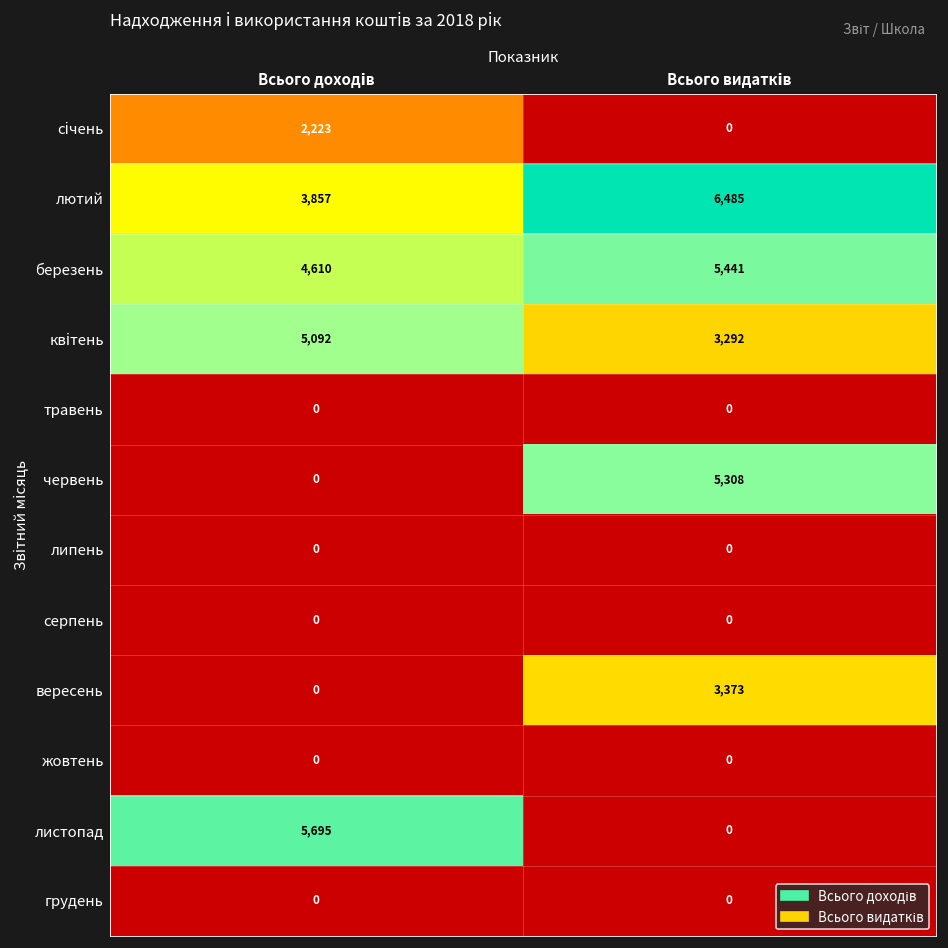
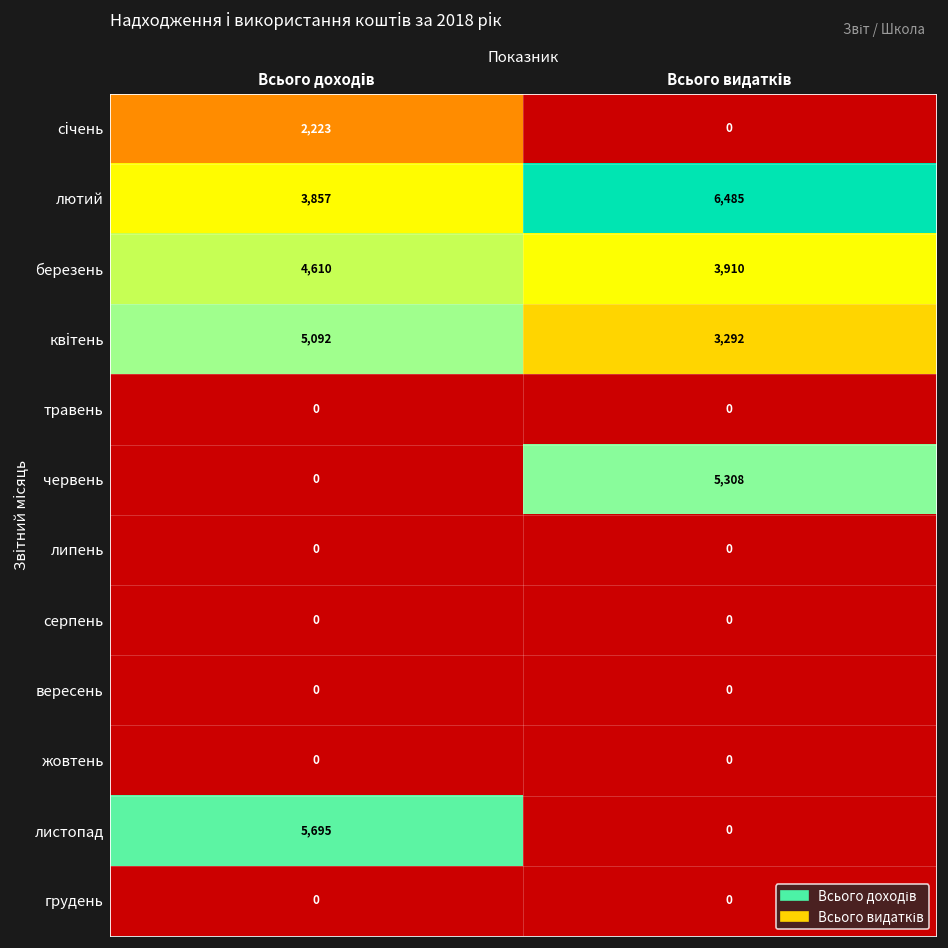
березень, Всього видатків: 5,441 -> 3,910
вересень, Всього видатків: 3,373 -> 0
